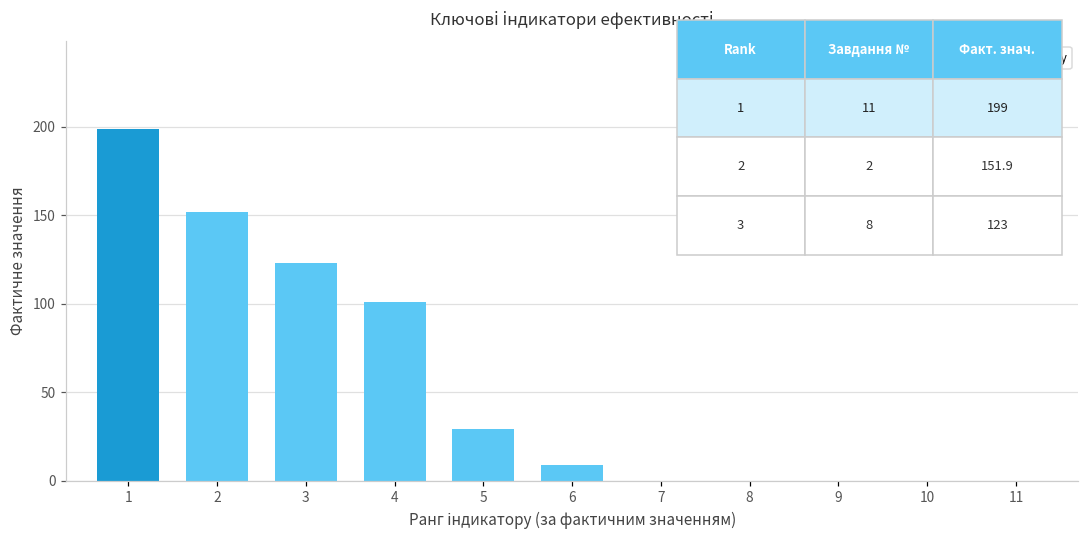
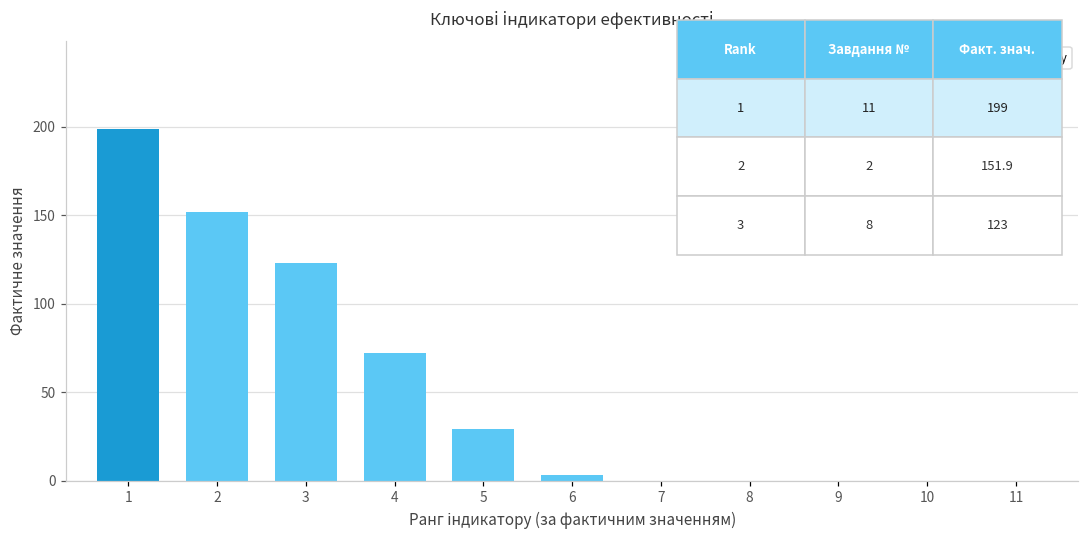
4: 101 -> 72
6: 9 -> 3
